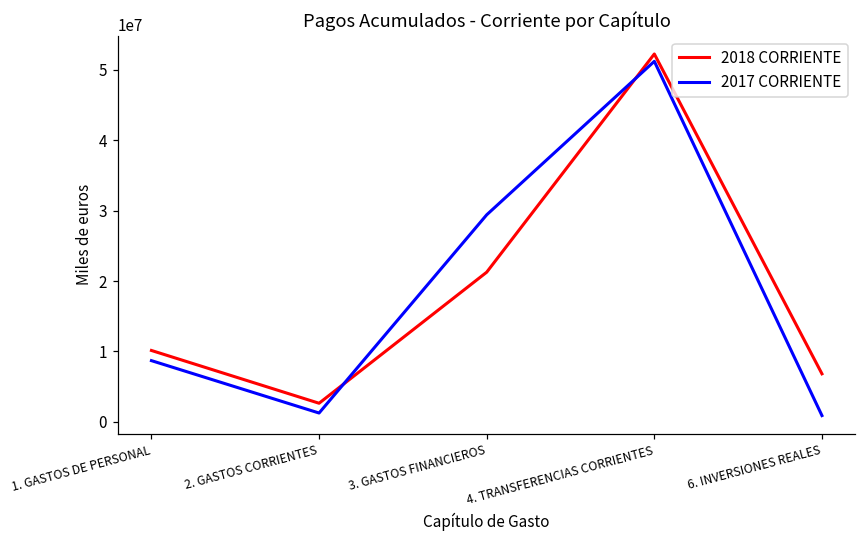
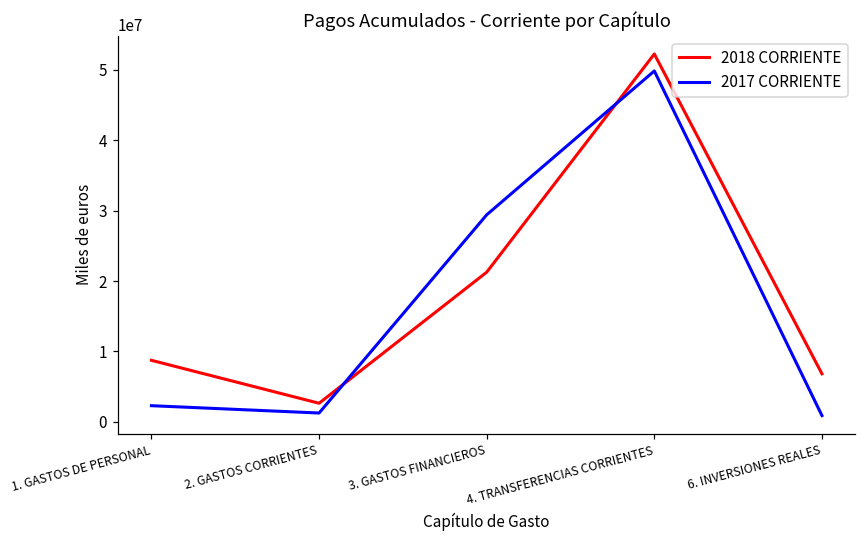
2018 CORRIENTE, 1. GASTOS DE PERSONAL: 10000000 -> 9000000
2017 CORRIENTE, 1. GASTOS DE PERSONAL: 9000000 -> 2000000
2017 CORRIENTE, 4. TRANSFERENCIAS CORRIENTES: 51000000 -> 50000000
